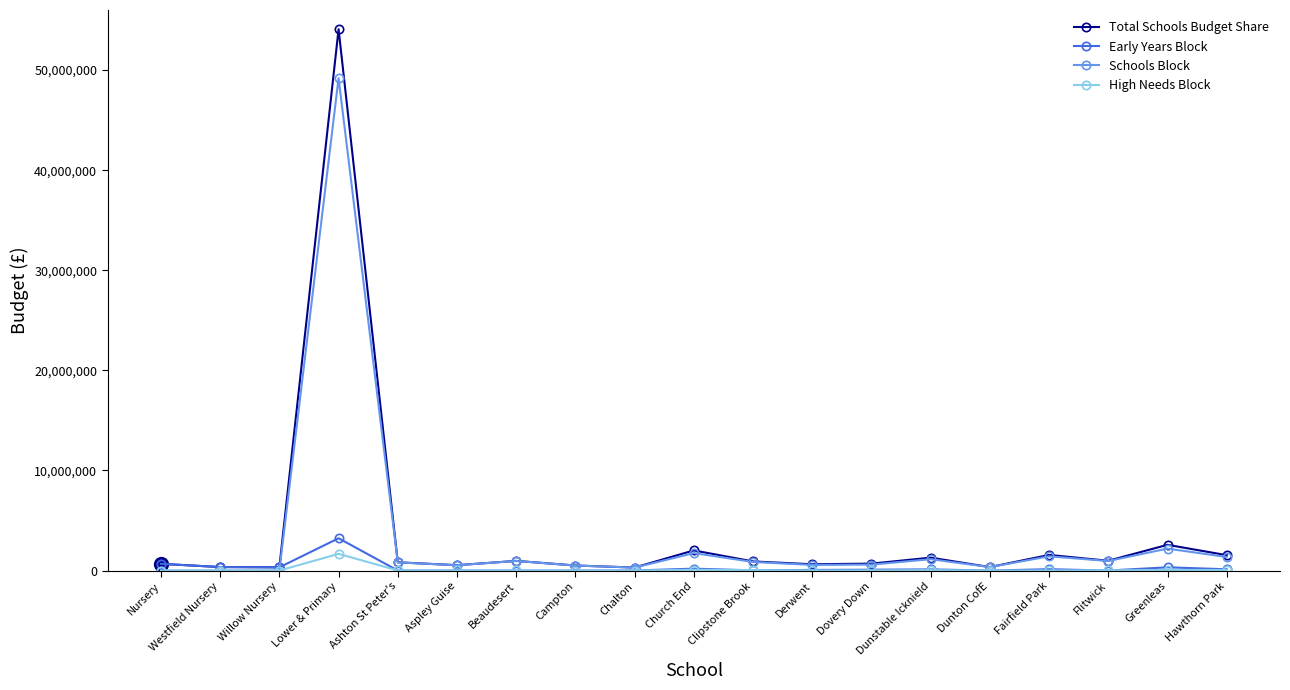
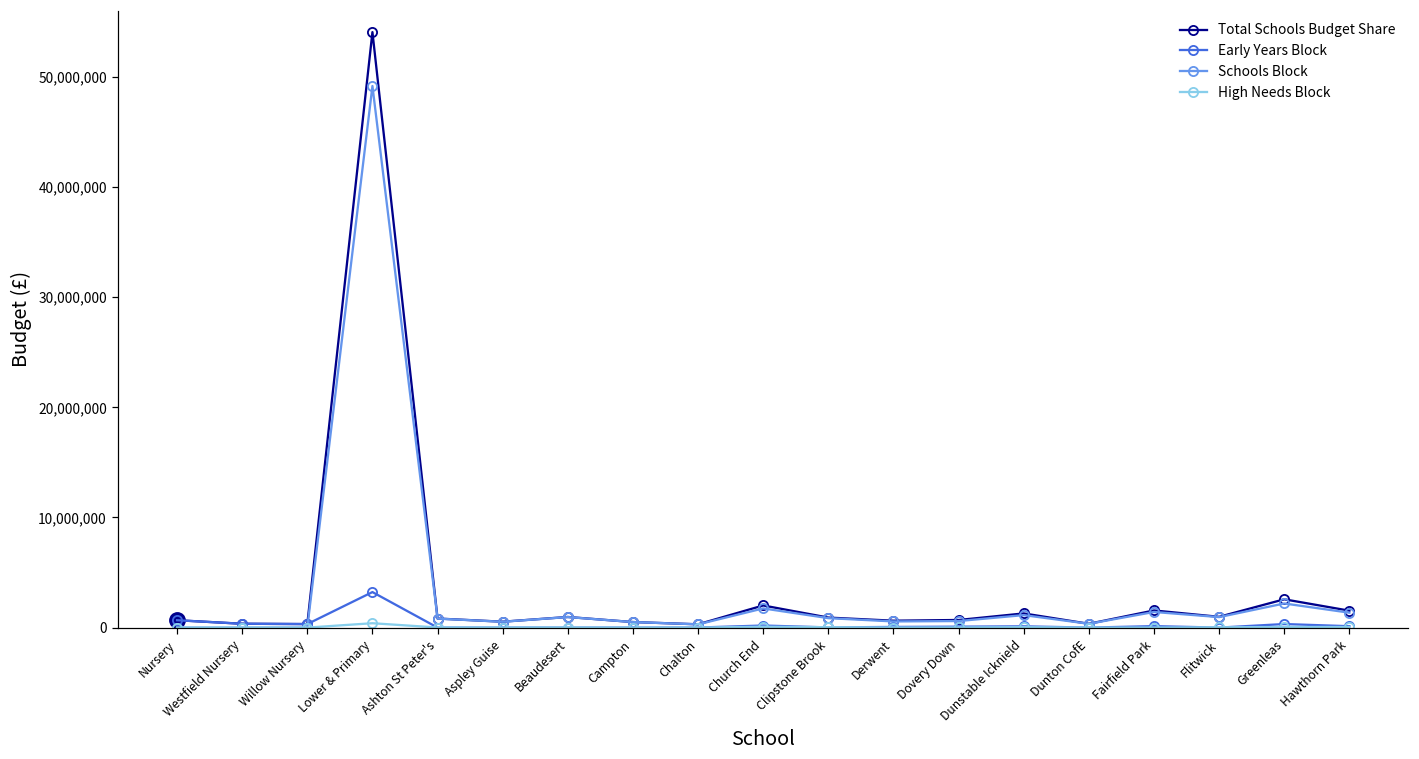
High Needs Block, Lower & Primary: 1,700,000 -> 400,000
